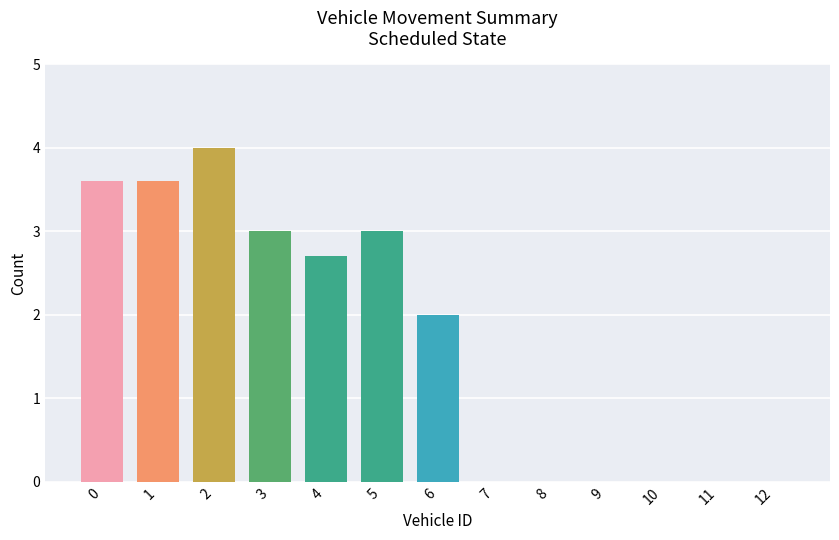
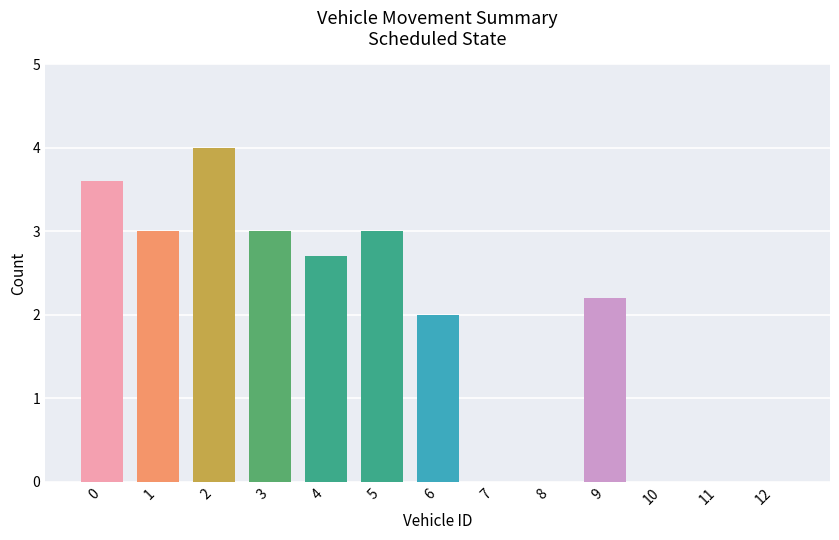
1: 3.6 -> 3.0
9: 0.0 -> 2.2
